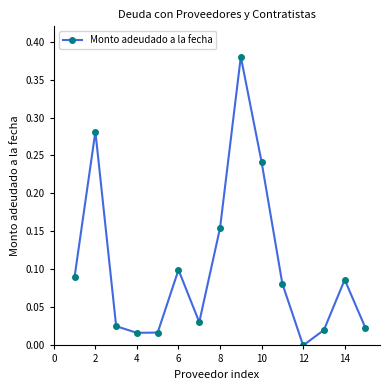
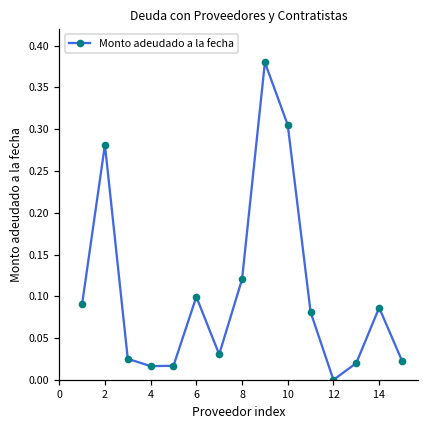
8: 0.15 -> 0.12
10: 0.24 -> 0.31
